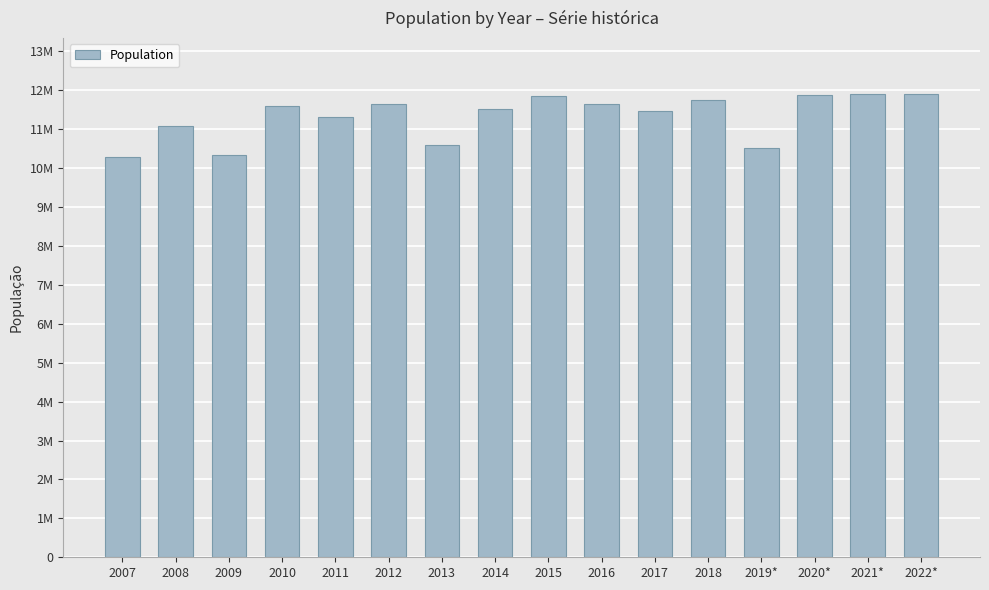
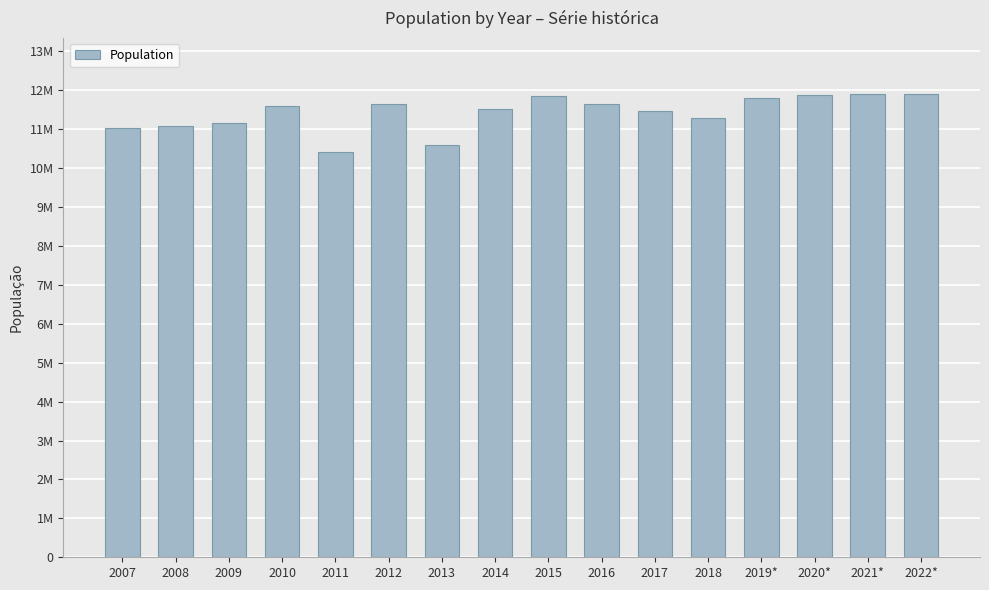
2007: 10300000 -> 11000000
2009: 10300000 -> 11200000
2011: 11300000 -> 10400000
2018: 11800000 -> 11300000
2019*: 10500000 -> 11800000
